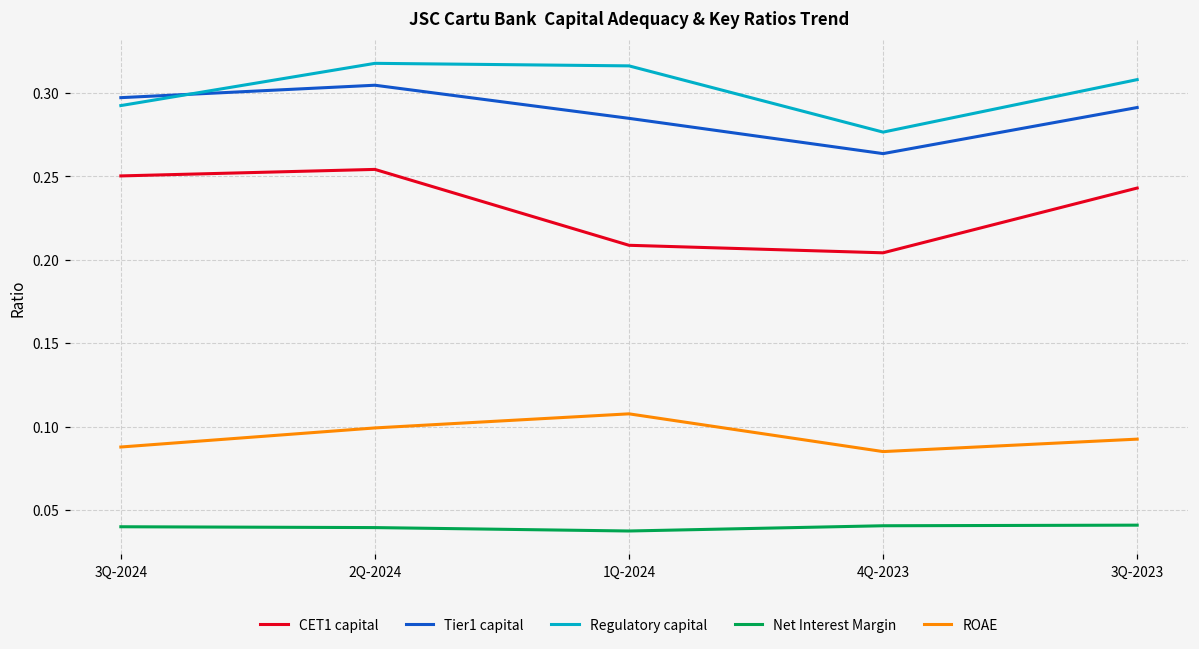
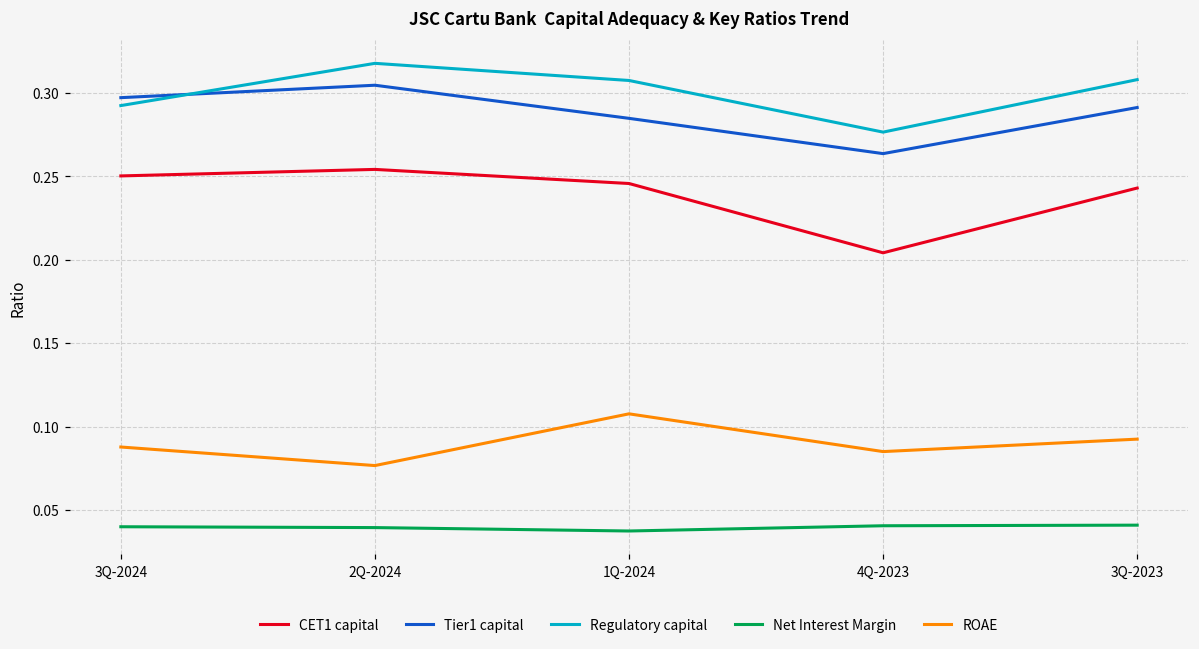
ROAE, 2Q-2024: 0.099 -> 0.077
CET1 capital, 1Q-2024: 0.209 -> 0.246
Regulatory capital, 1Q-2024: 0.316 -> 0.307
